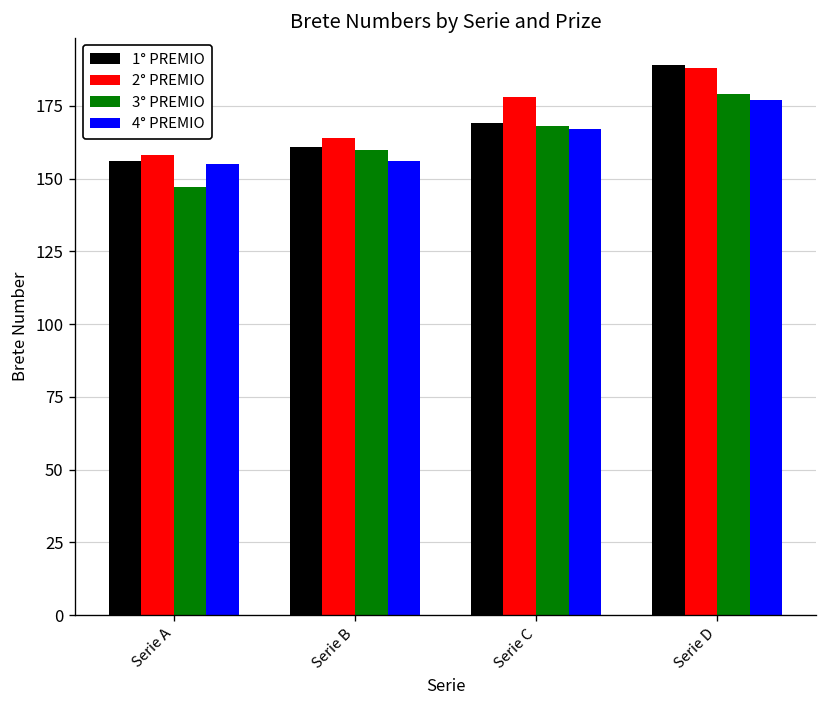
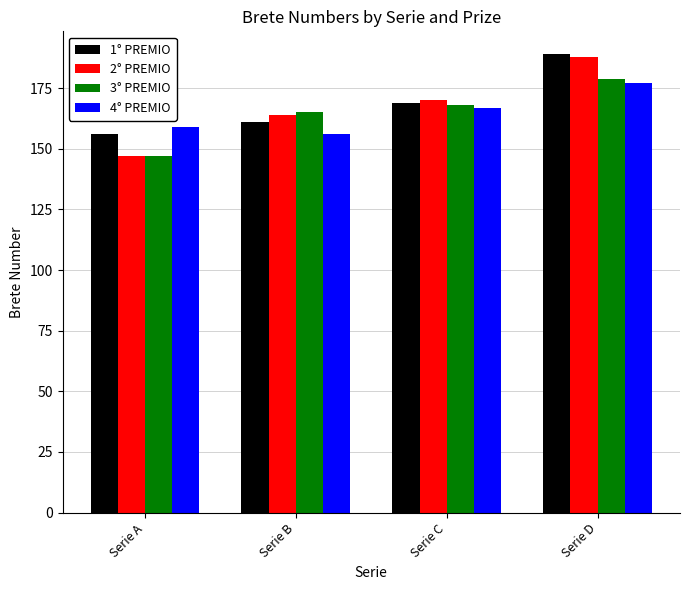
2° PREMIO, Serie A: 158 -> 147
4° PREMIO, Serie A: 155 -> 159
3° PREMIO, Serie B: 160 -> 165
2° PREMIO, Serie C: 178 -> 170
